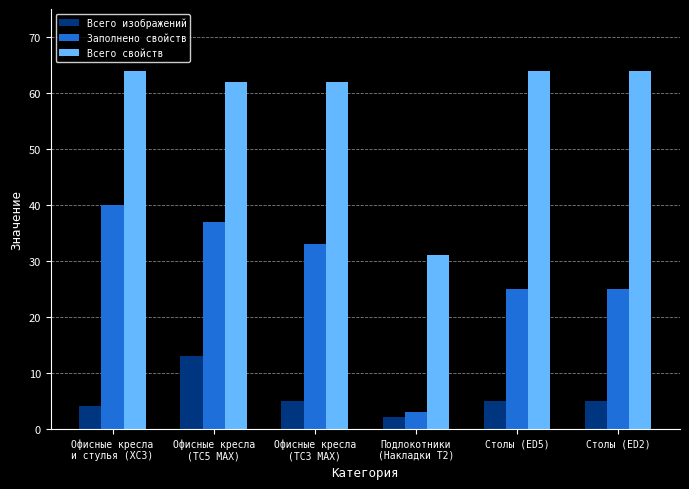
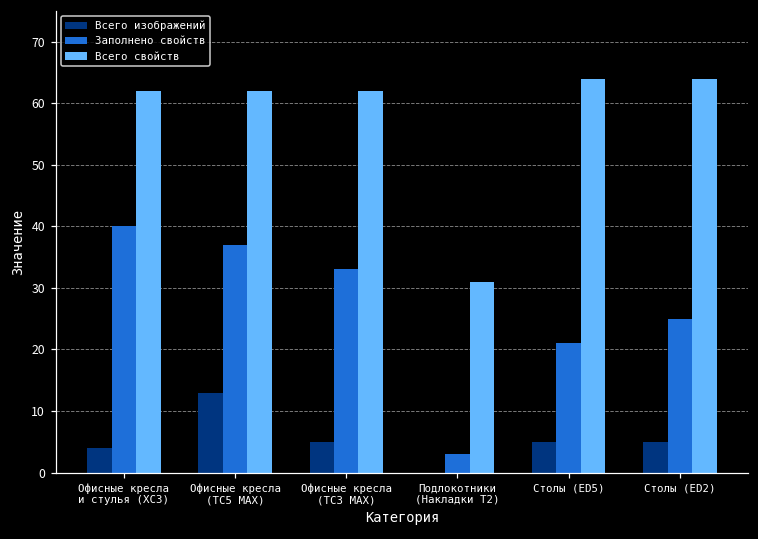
Всего свойств, Офисные кресла и стулья (XC3): 64 -> 62
Всего изображений, Подлокотники (Накладки T2): 2 -> 0
Заполнено свойств, Столы (ED5): 25 -> 21
